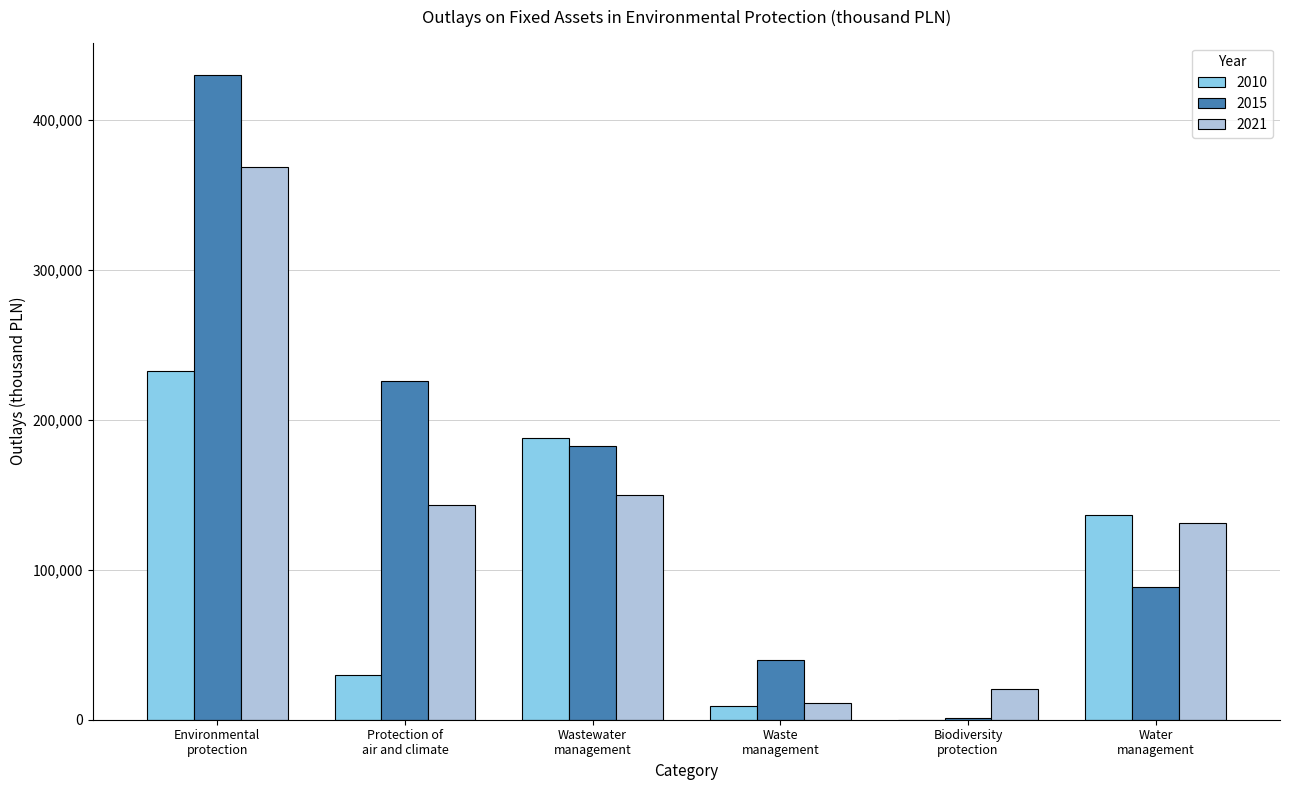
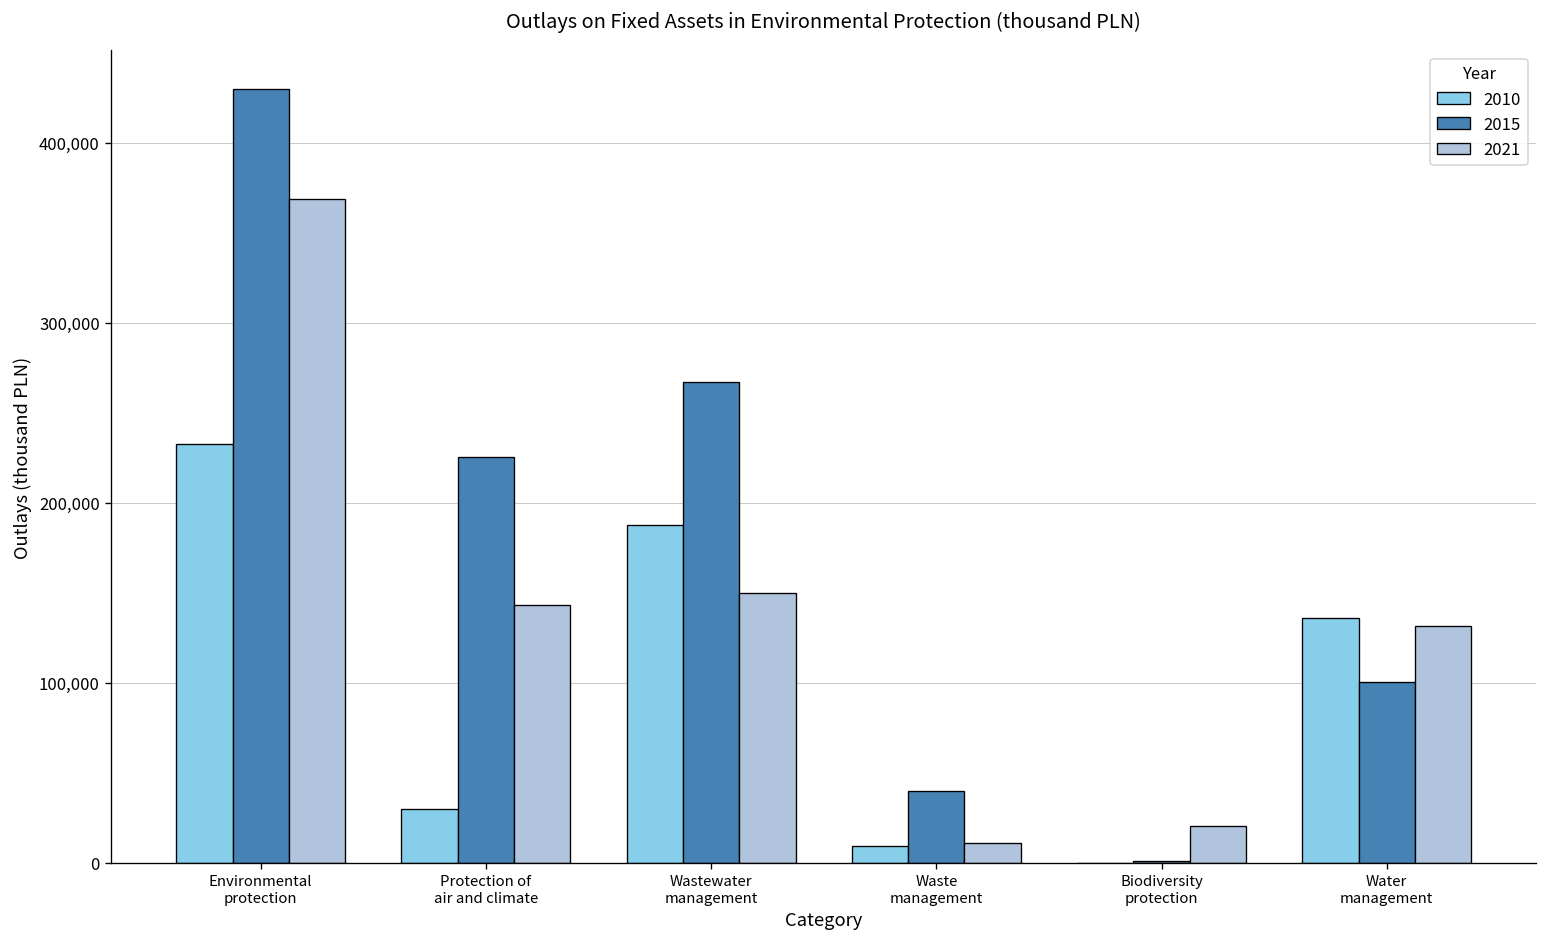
2015, Wastewater management: 183,000 -> 267,000
2015, Water management: 89,000 -> 100,000
